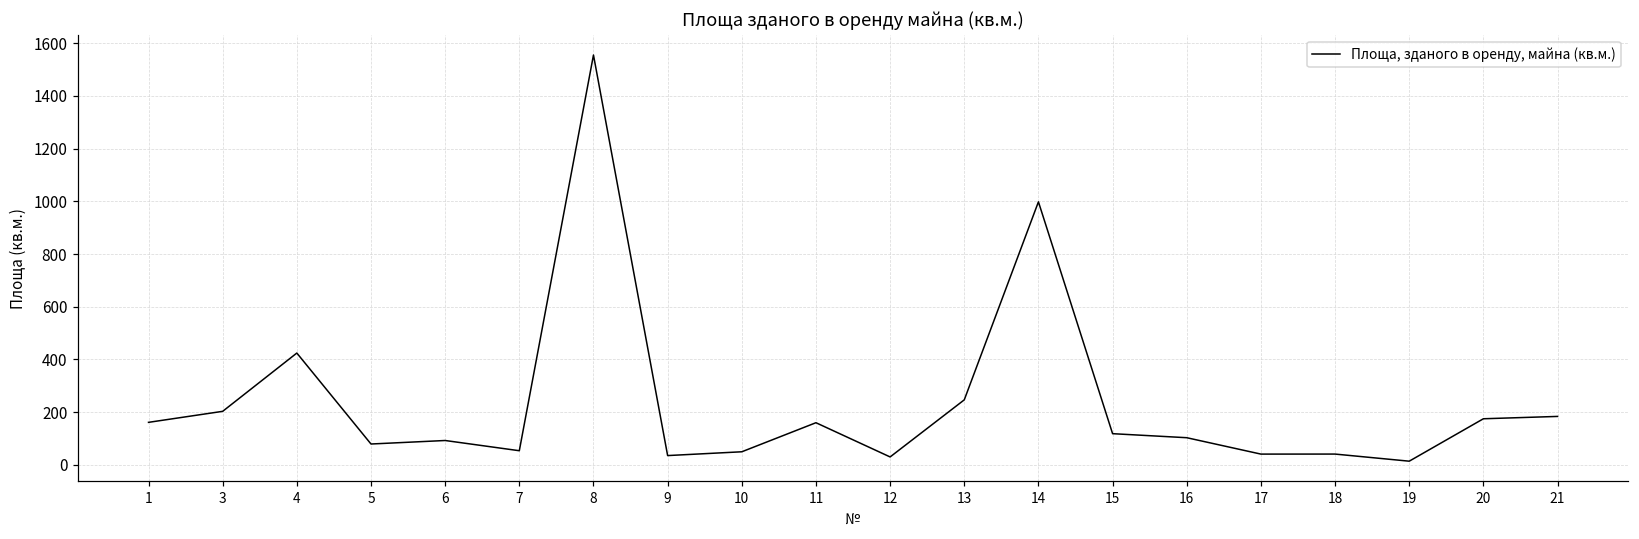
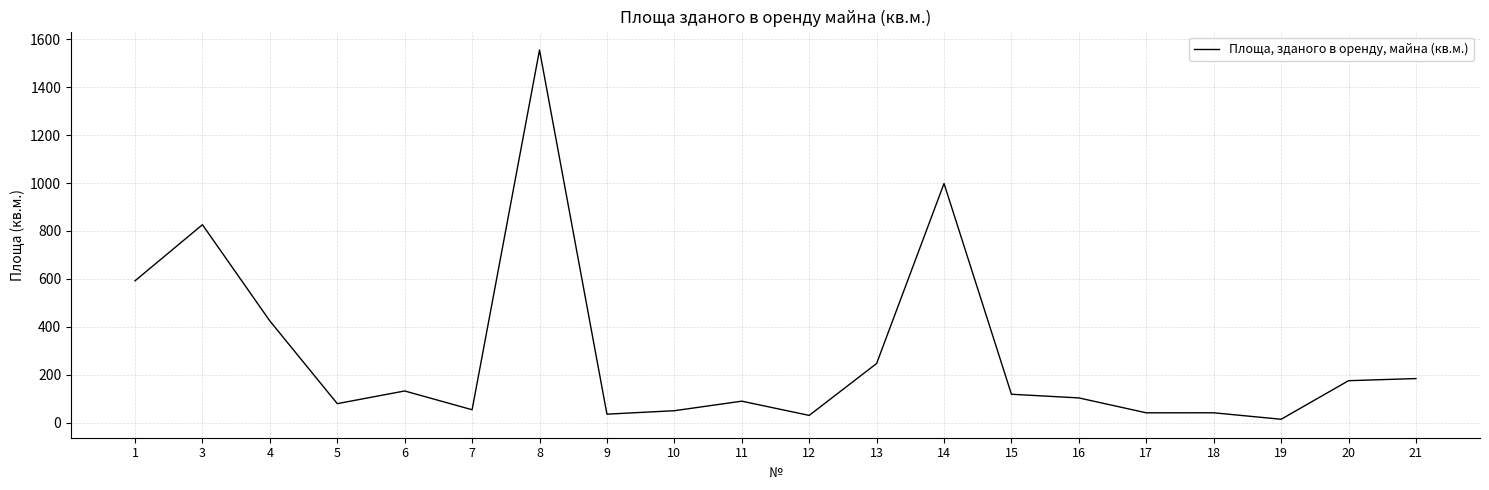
1: 160 -> 590
3: 200 -> 830
6: 90 -> 130
11: 160 -> 90
